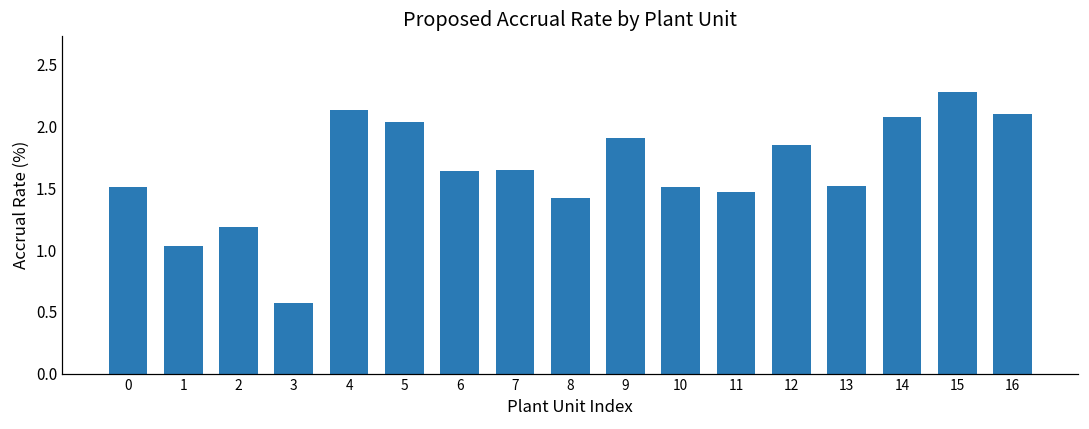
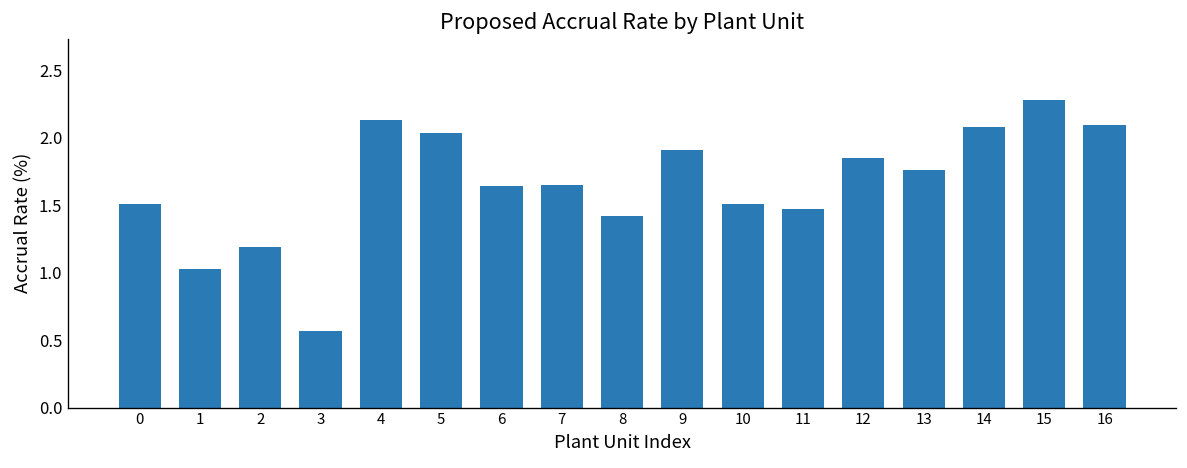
13: 1.52 -> 1.76
